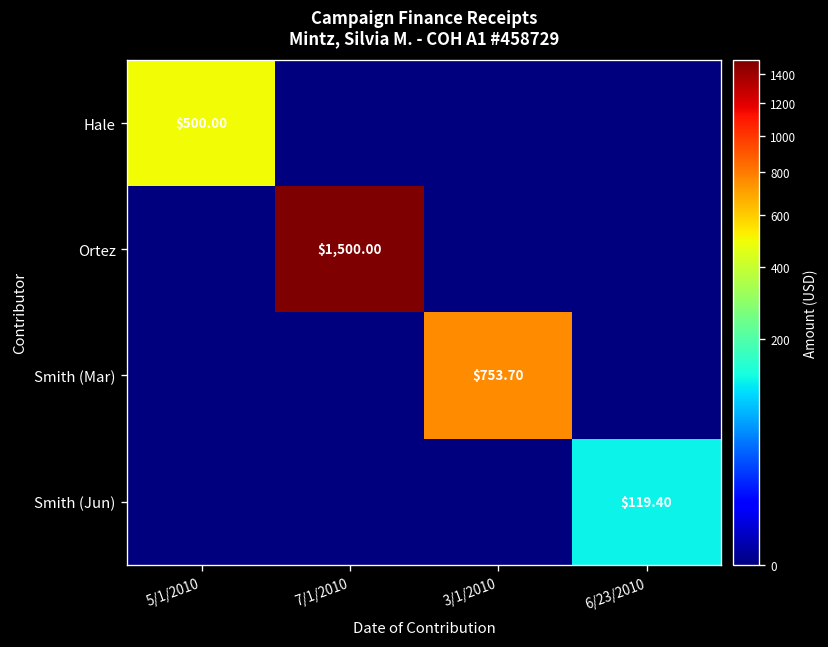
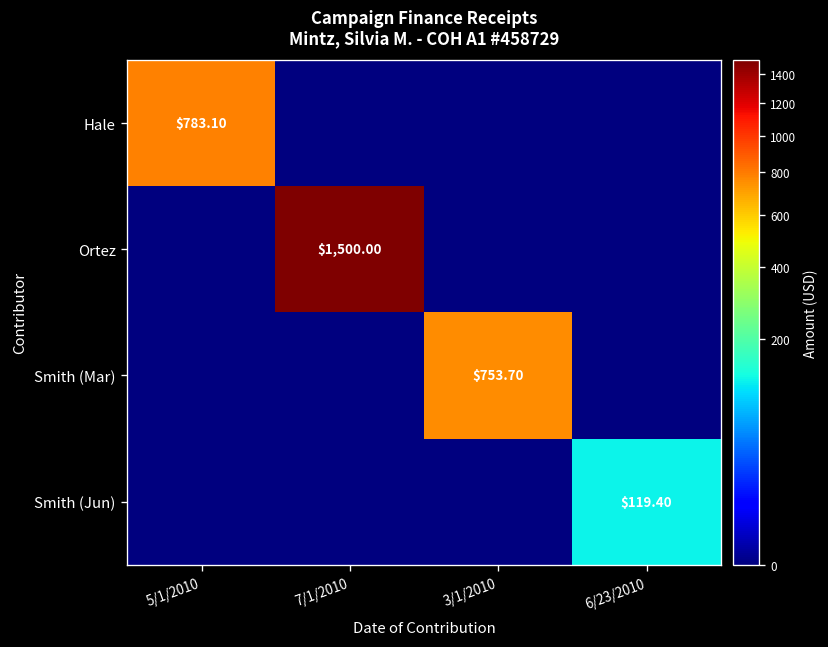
Hale, 5/1/2010: $500.00 -> $783.10
